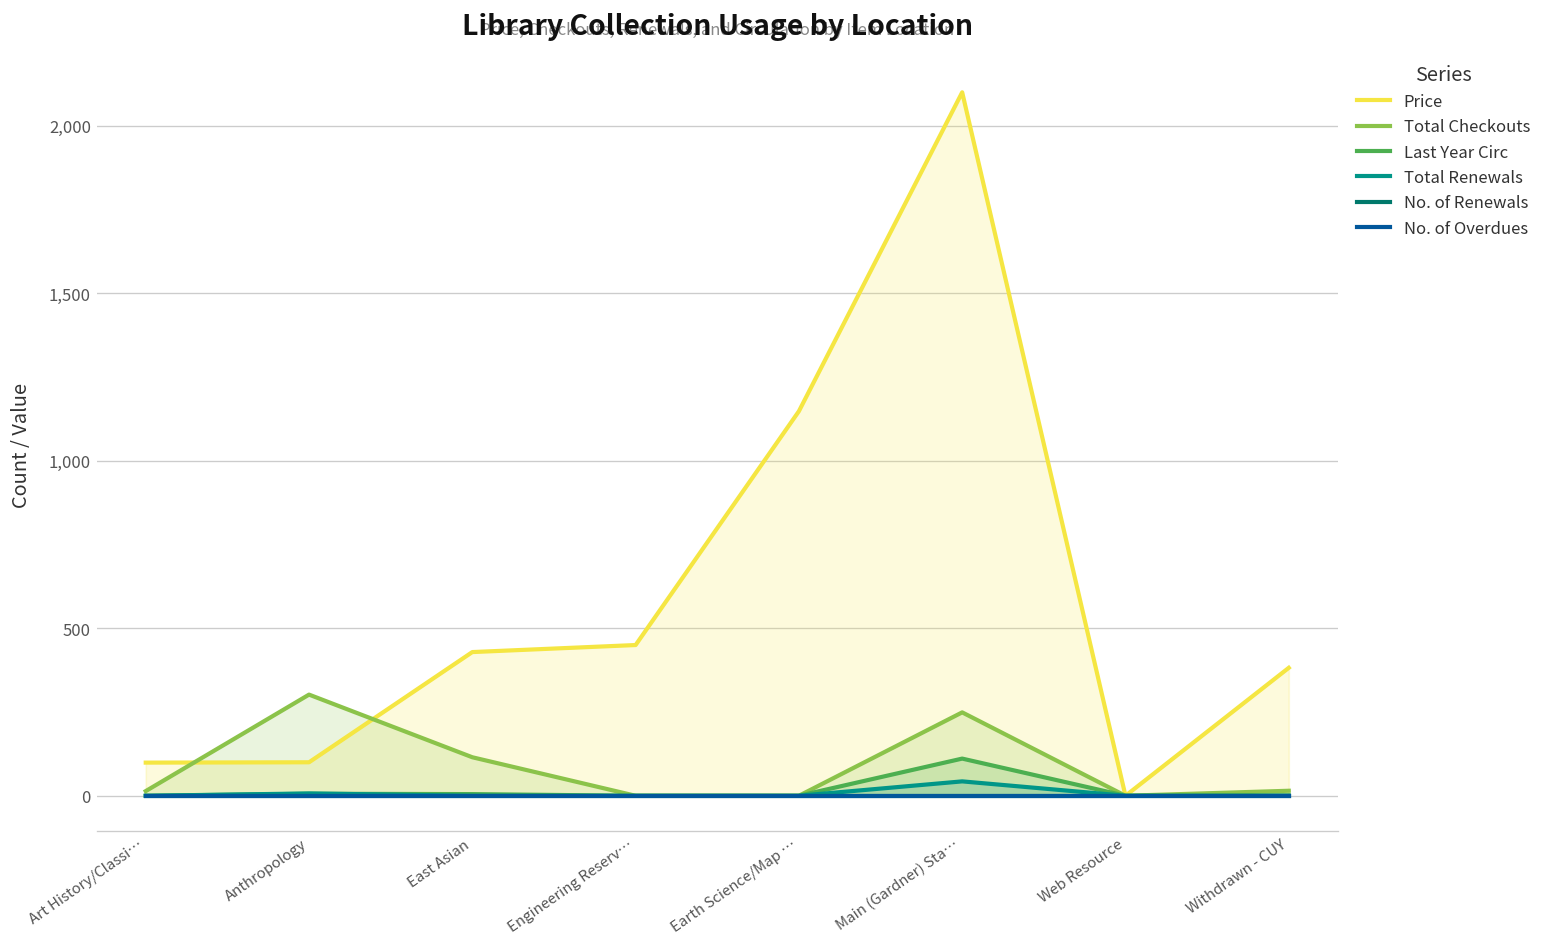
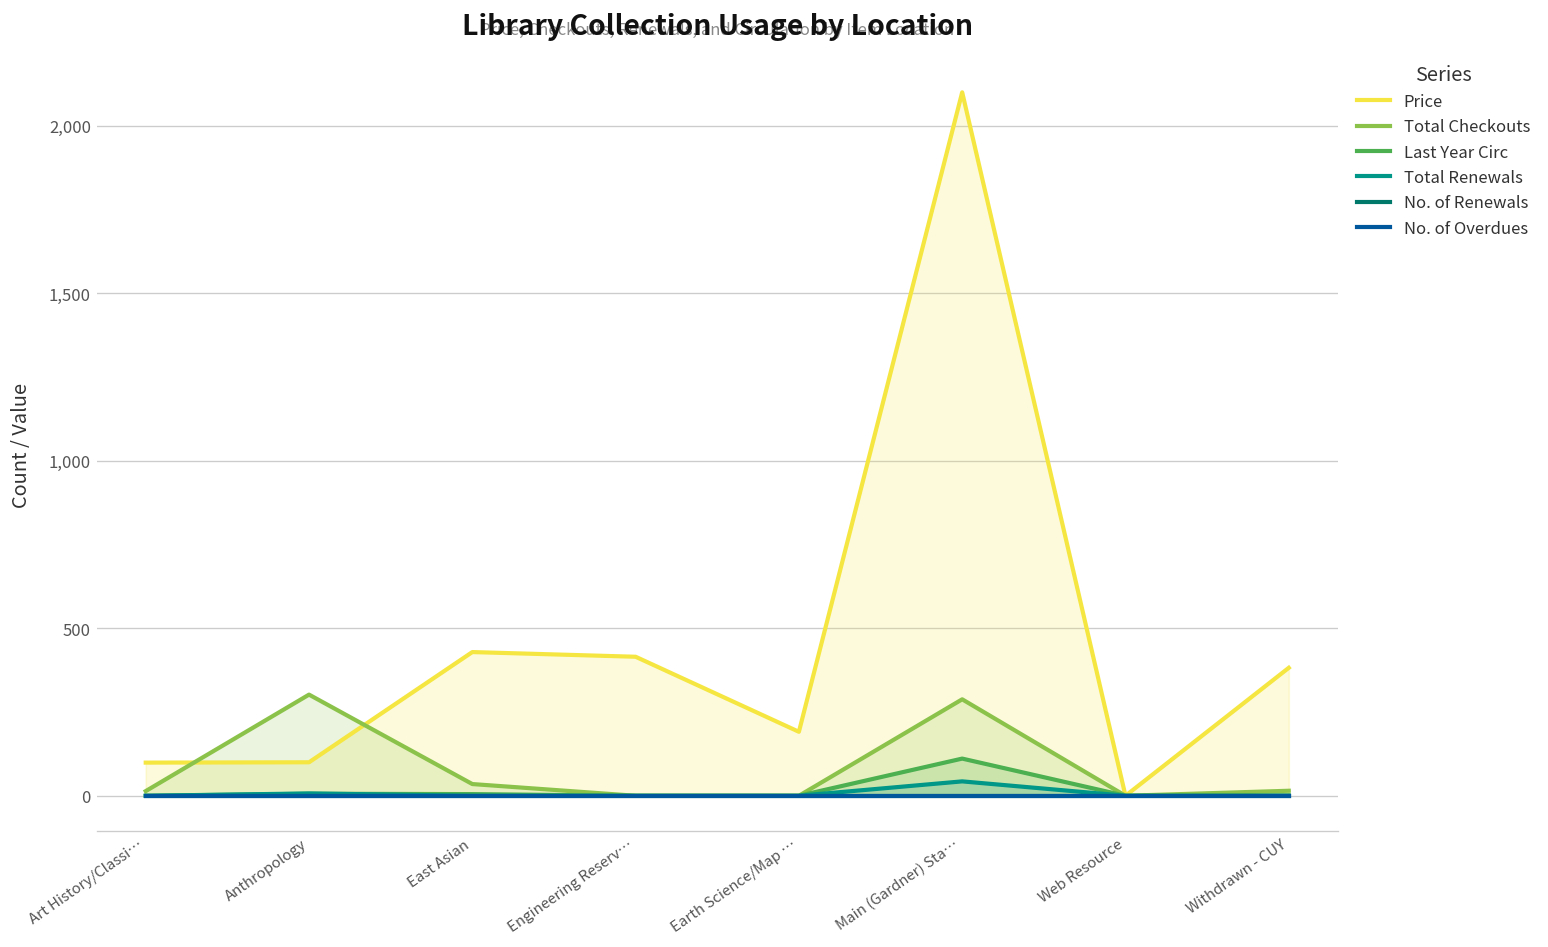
Total Checkouts, East Asian: 120 -> 40
Price, Engineering Reserv…: 450 -> 420
Price, Earth Science/Map …: 1,150 -> 190
Total Checkouts, Main (Gardner) Sta…: 250 -> 290
